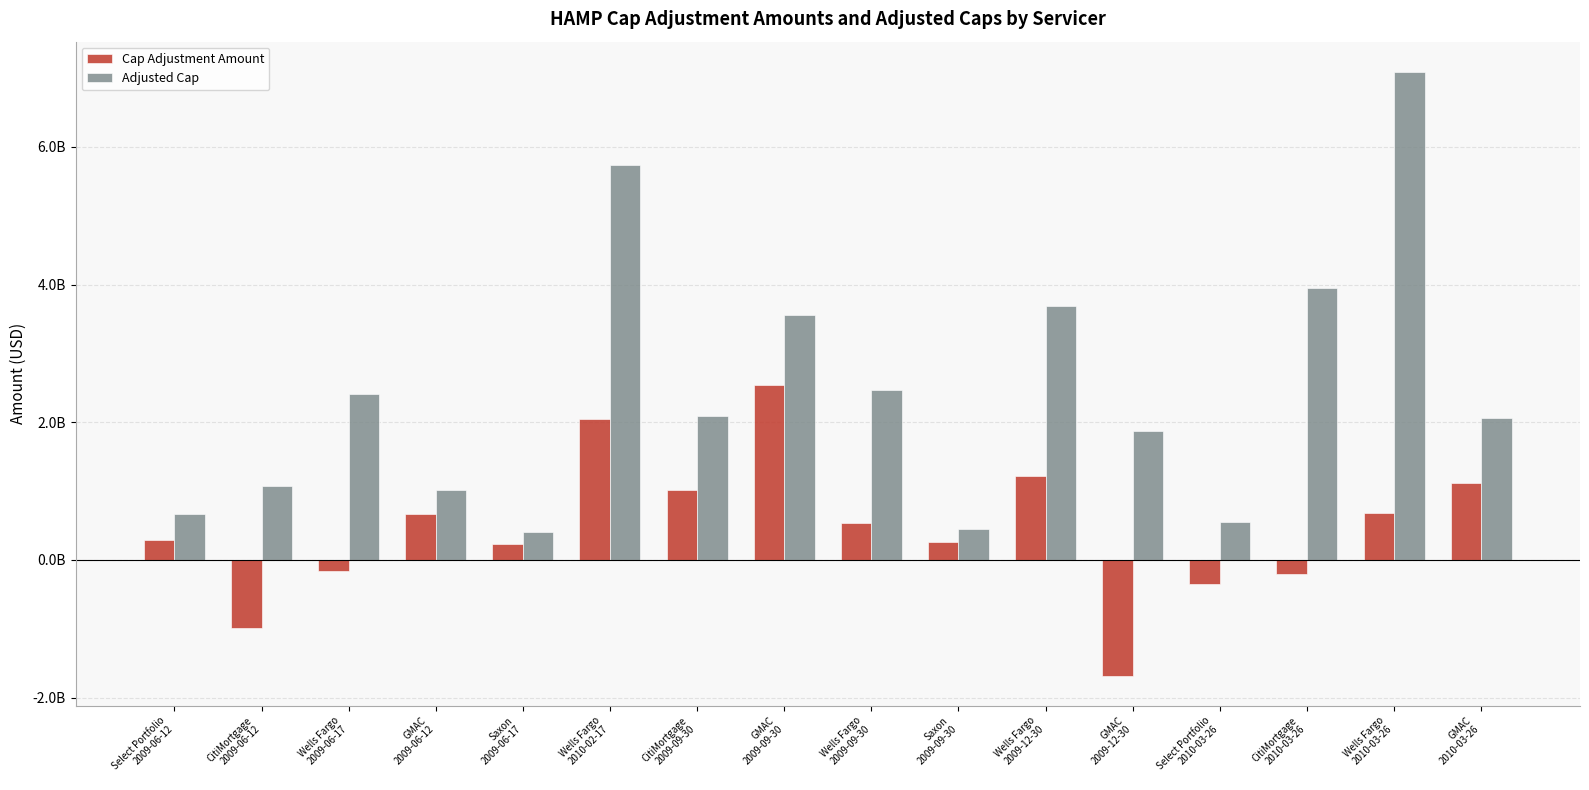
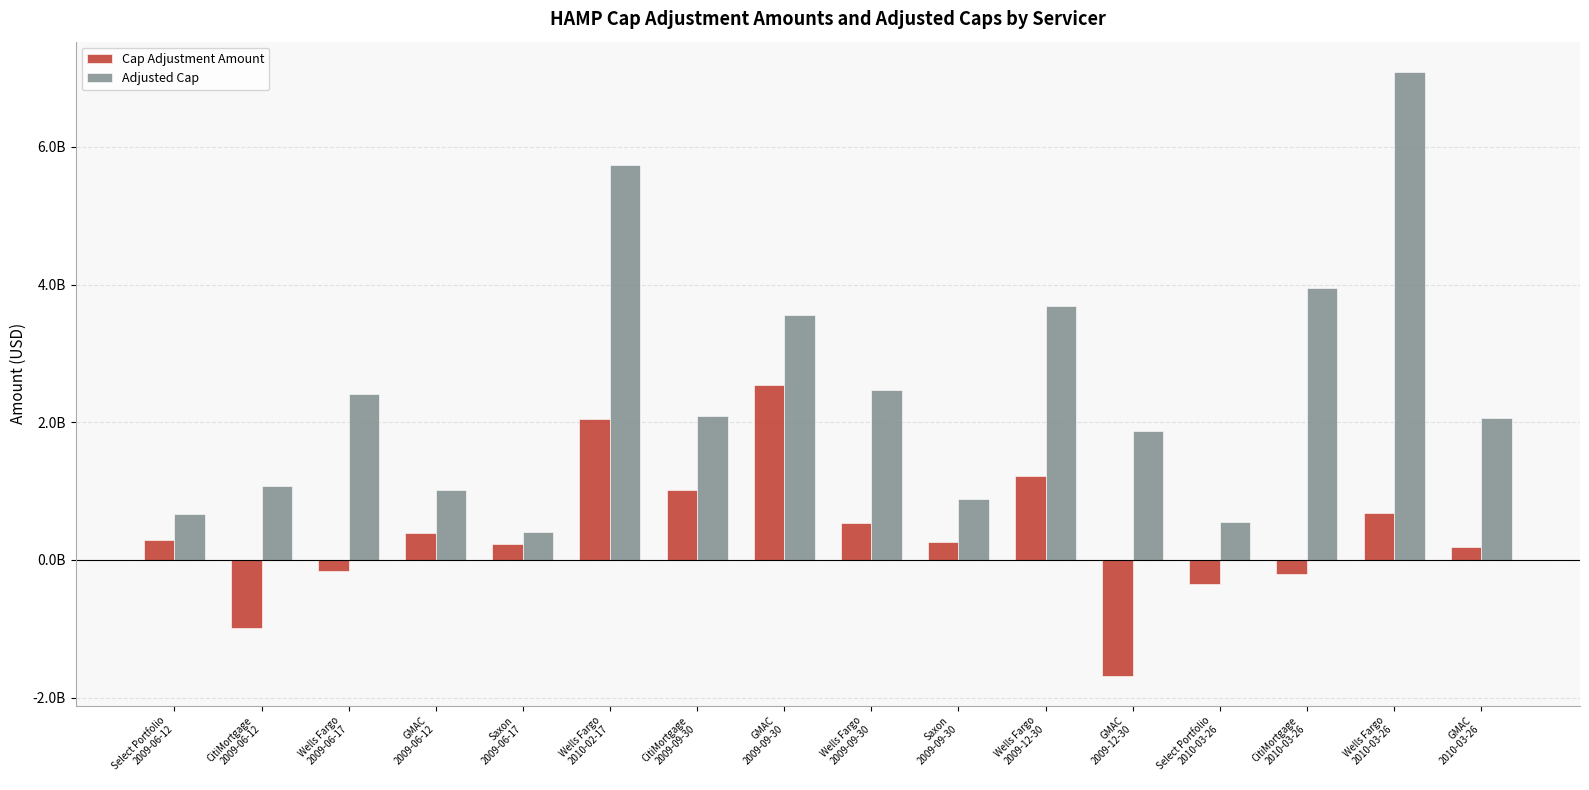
Cap Adjustment Amount, GMAC 2009-06-12: 700000000 -> 400000000
Adjusted Cap, Saxon 2009-09-30: 400000000 -> 900000000
Cap Adjustment Amount, GMAC 2010-03-26: 1100000000 -> 200000000
